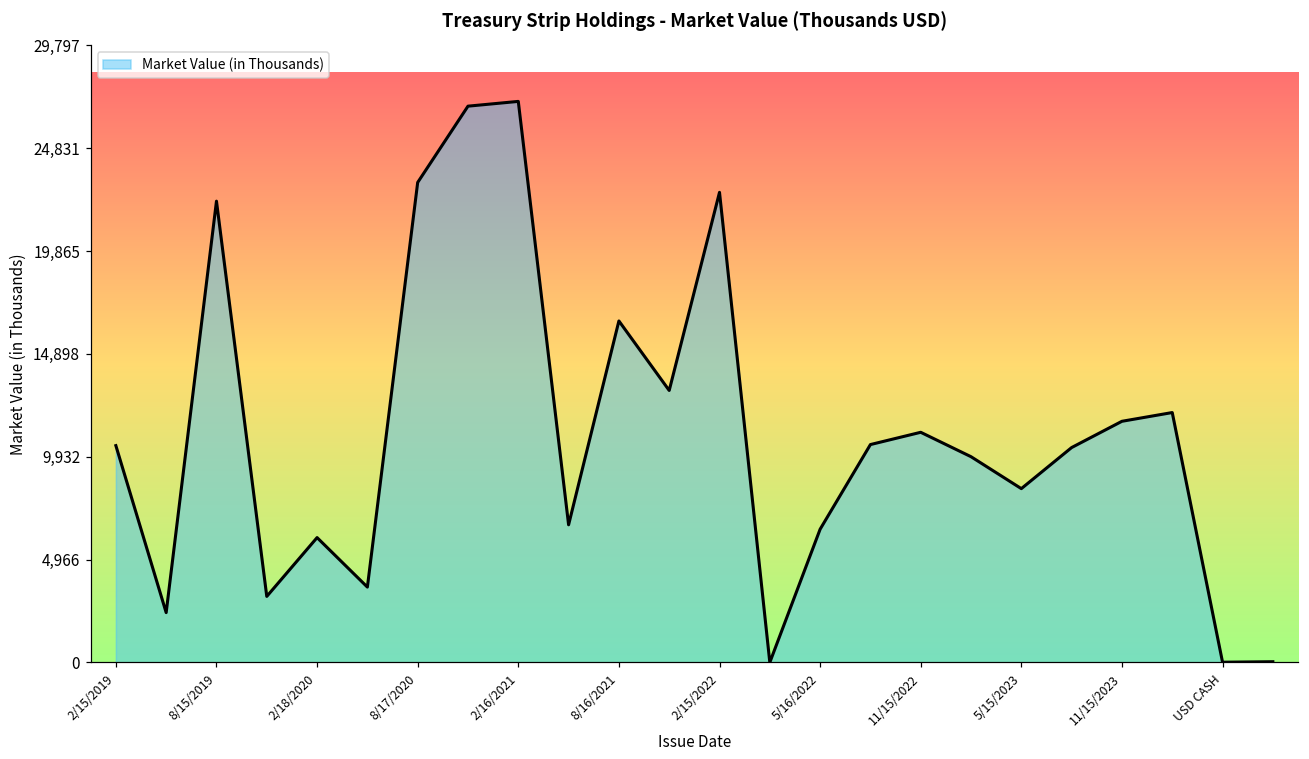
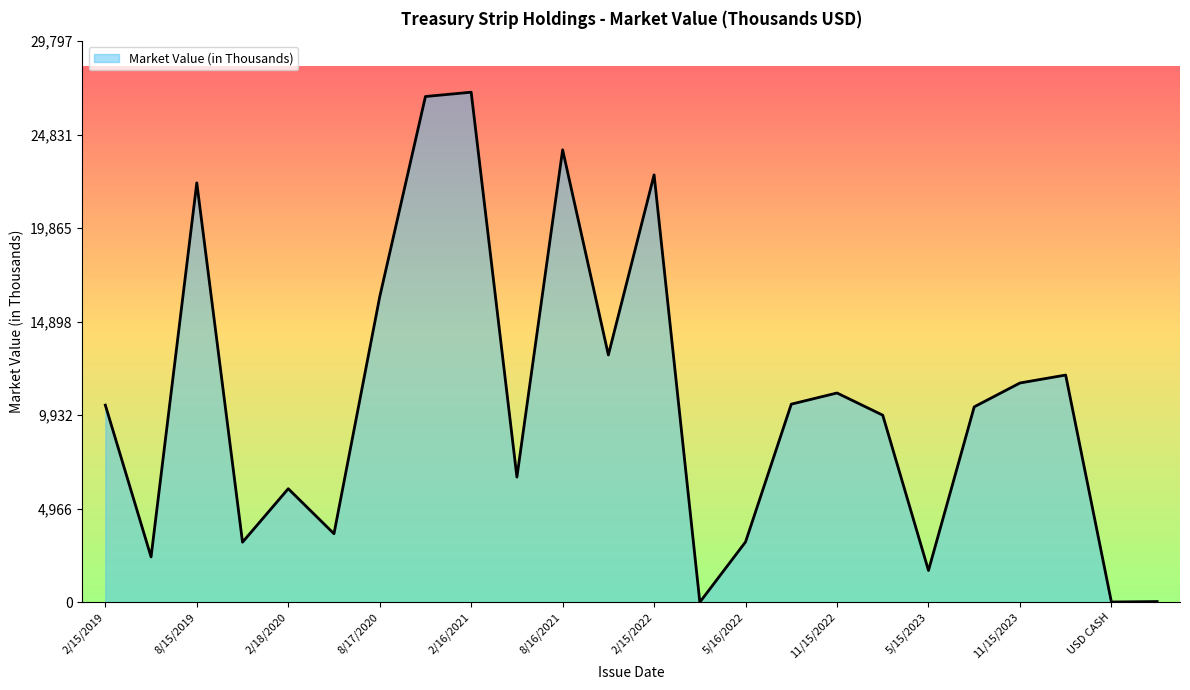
8/17/2020: 23,200 -> 16,200
8/16/2021: 16,500 -> 24,000
5/16/2022: 6,400 -> 3,200
5/15/2023: 8,400 -> 1,700
